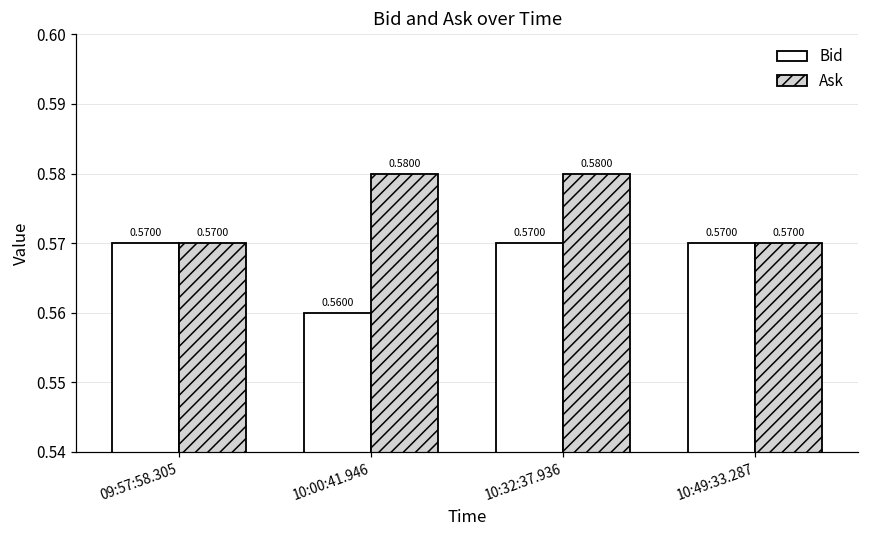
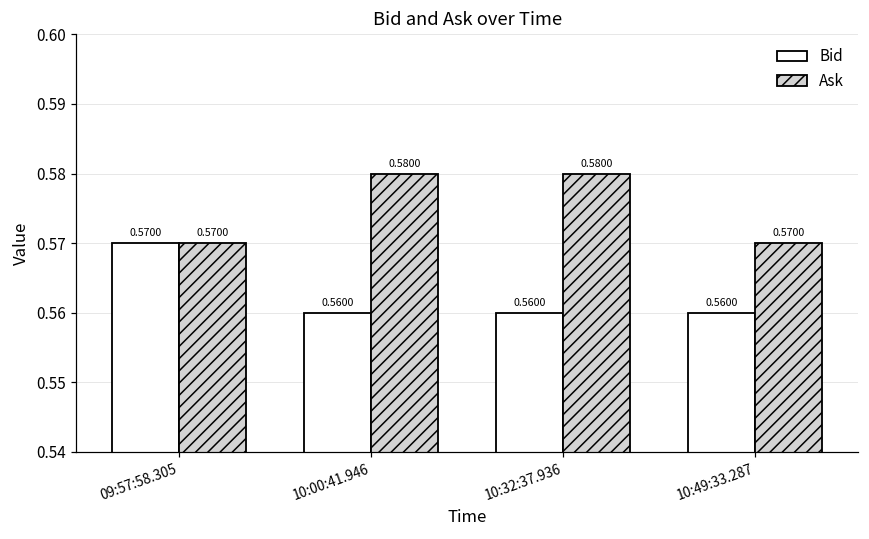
Bid, 10:32:37.936: 0.5700 -> 0.5600
Bid, 10:49:33.287: 0.5700 -> 0.5600
